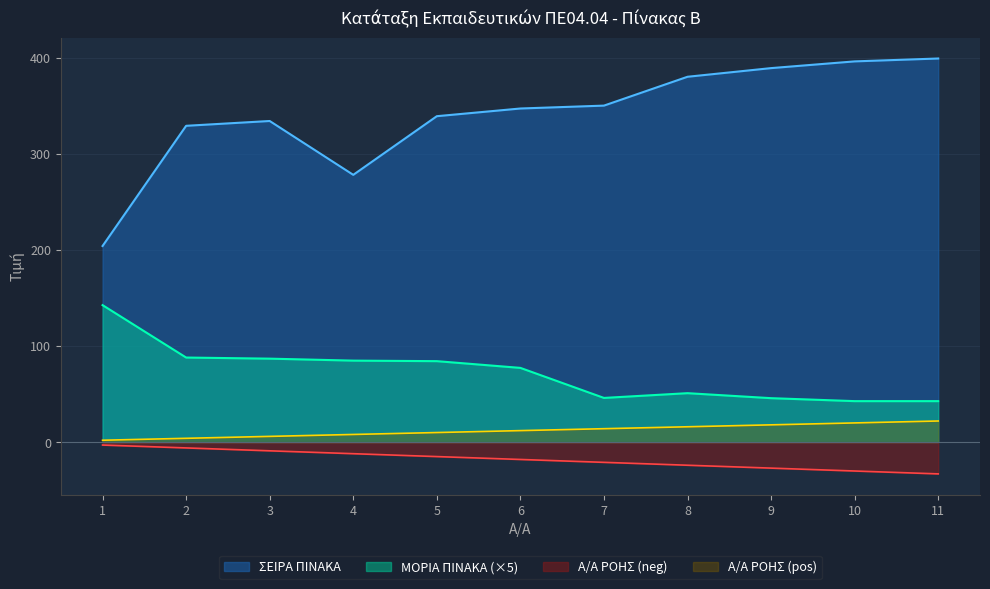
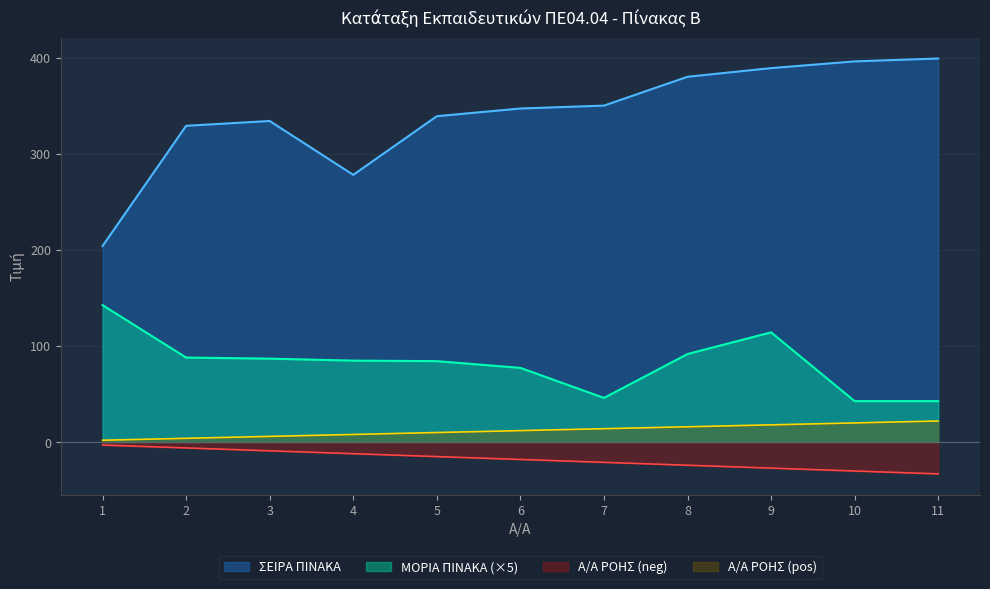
ΜΟΡΙΑ ΠΙΝΑΚΑ (×5), 8: 50 -> 90
ΜΟΡΙΑ ΠΙΝΑΚΑ (×5), 9: 50 -> 110
